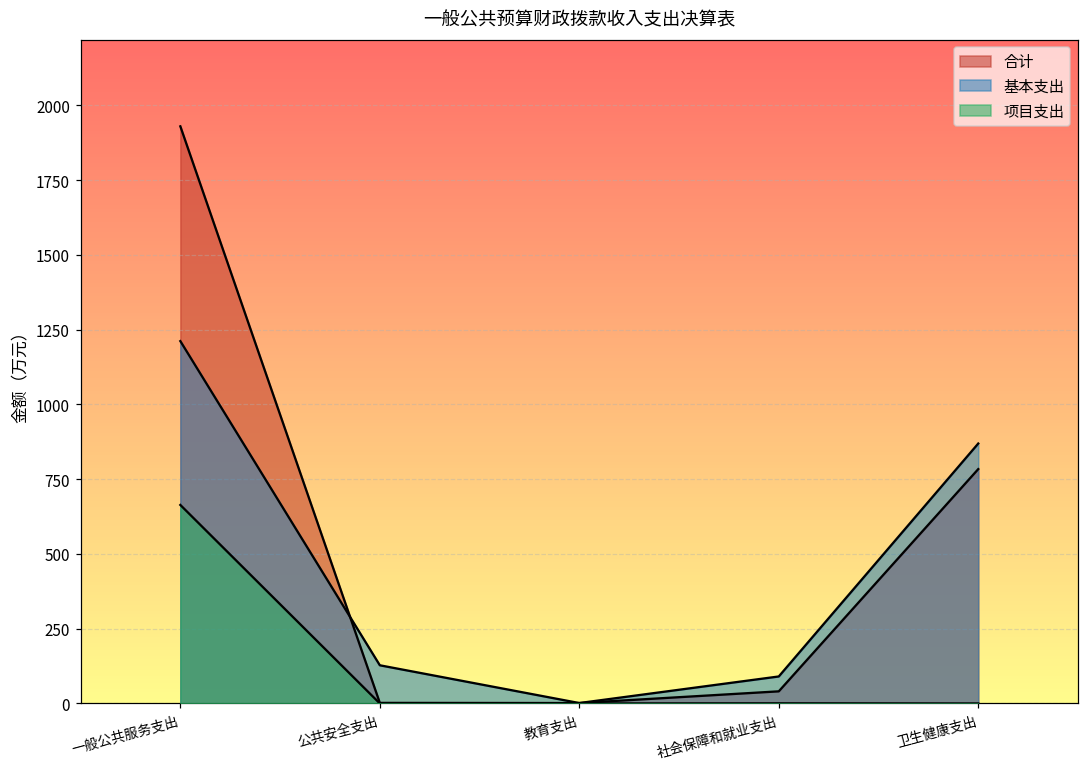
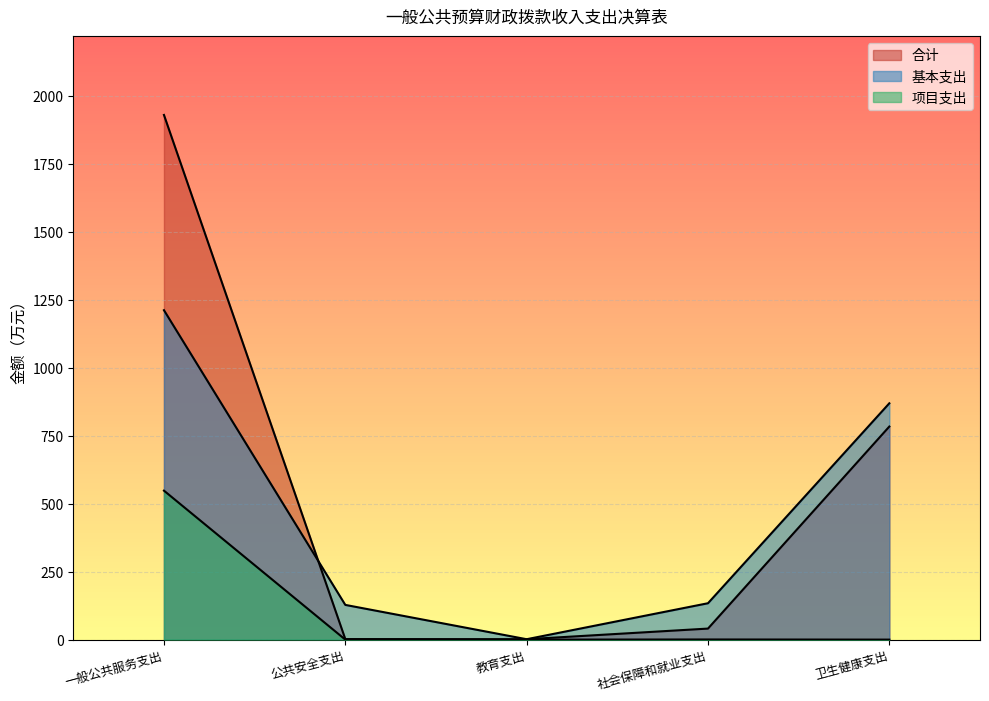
项目支出, 一般公共服务支出: 660 -> 550
基本支出, 社会保障和就业支出: 90 -> 130
